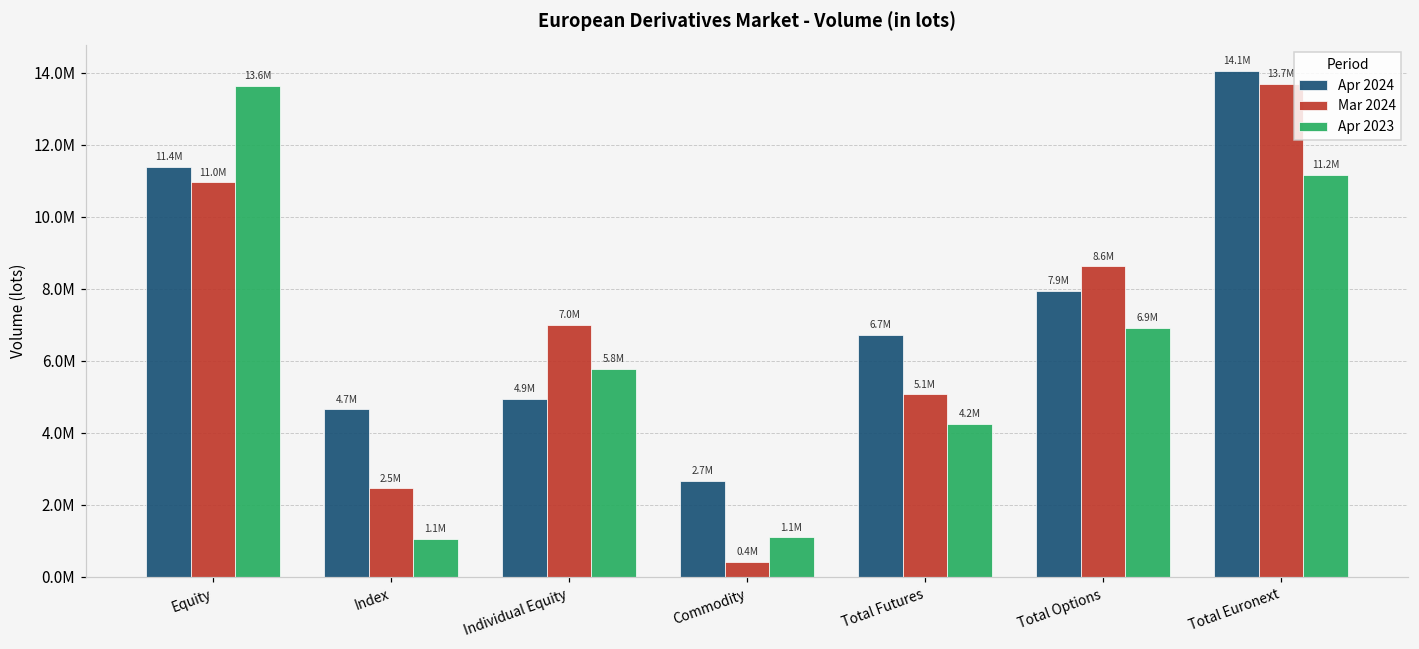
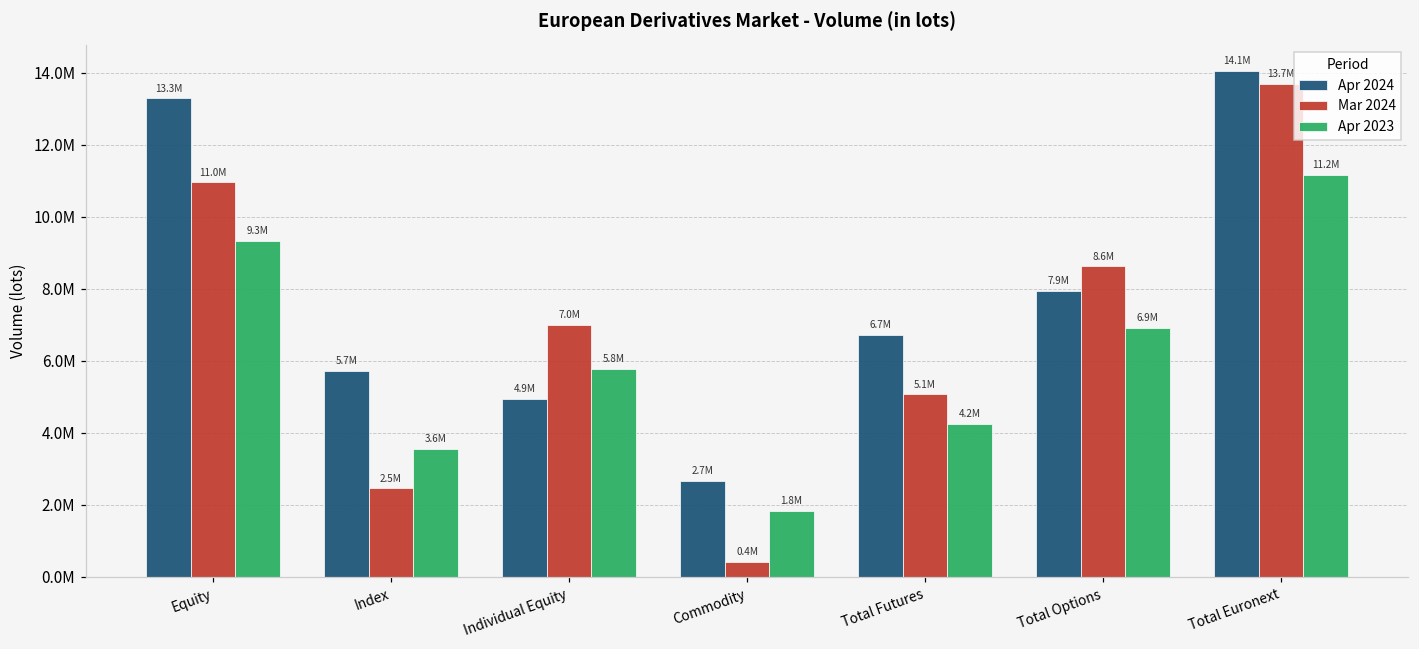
Apr 2024, Equity: 11.4M -> 13.3M
Apr 2023, Equity: 13.6M -> 9.3M
Apr 2024, Index: 4.7M -> 5.7M
Apr 2023, Index: 1.1M -> 3.6M
Apr 2023, Commodity: 1.1M -> 1.8M
